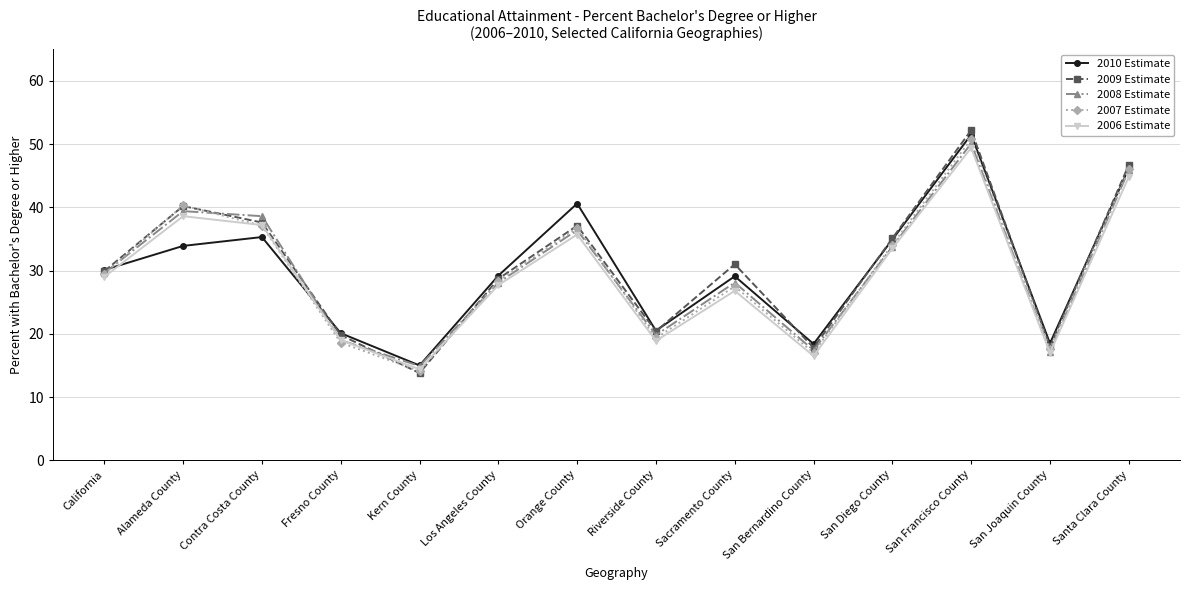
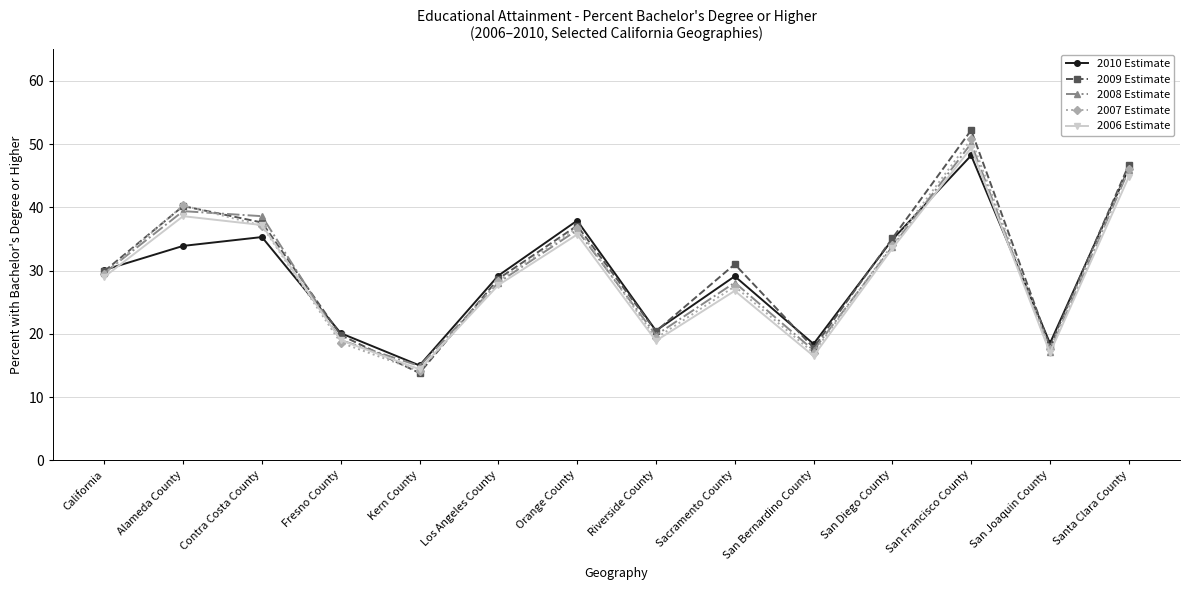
2010 Estimate, Orange County: 41 -> 38
2010 Estimate, San Francisco County: 52 -> 48
